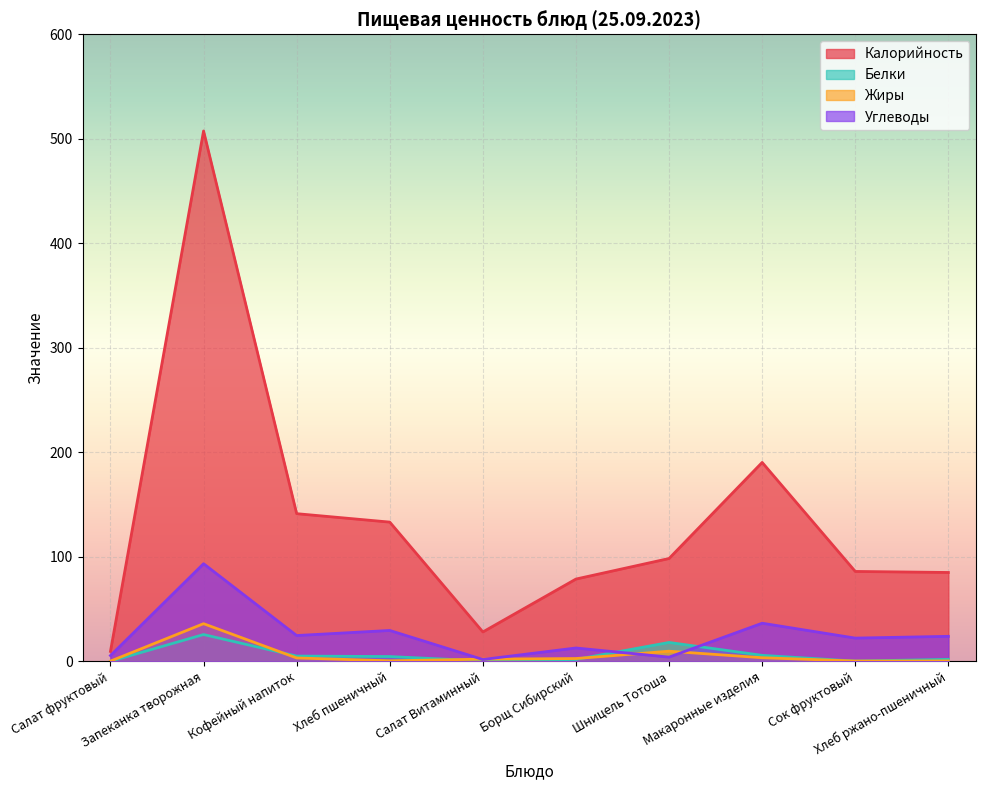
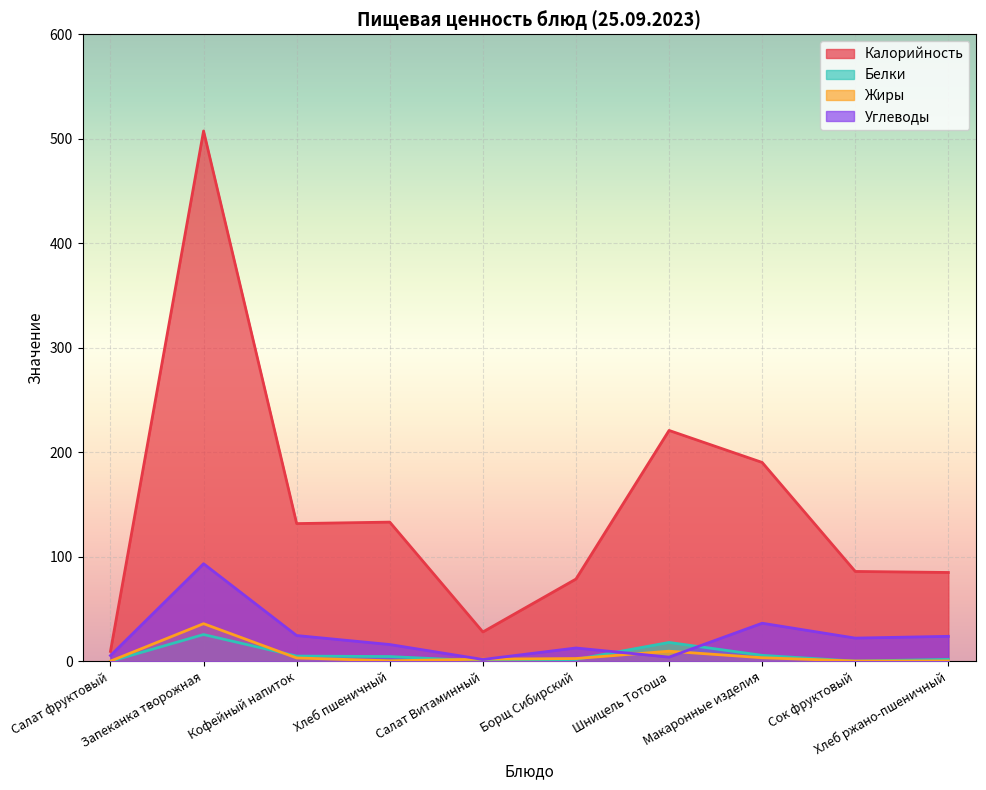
Калорийность, Кофейный напиток: 141 -> 132
Углеводы, Хлеб пшеничный: 30 -> 16
Калорийность, Шницель Тотоша: 98 -> 221
